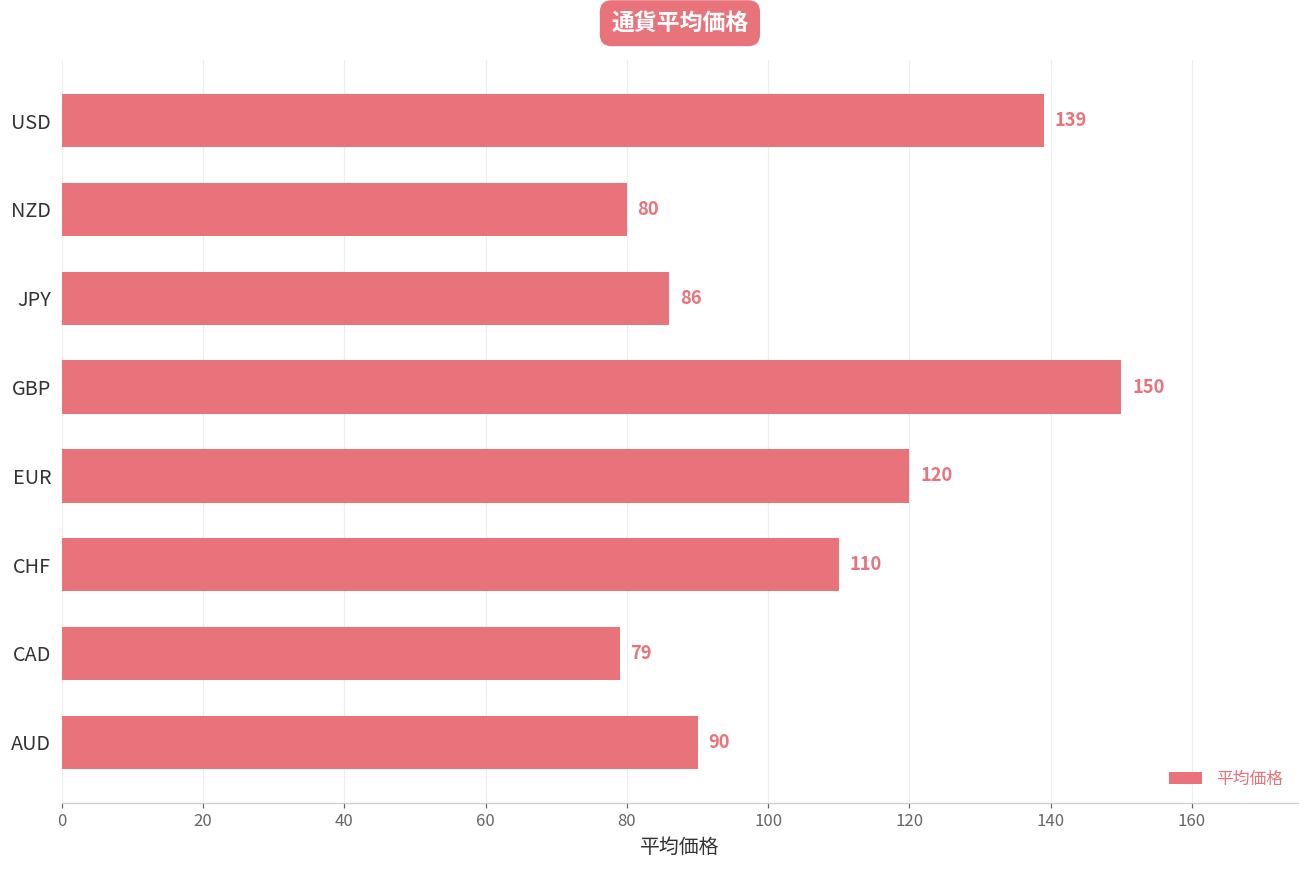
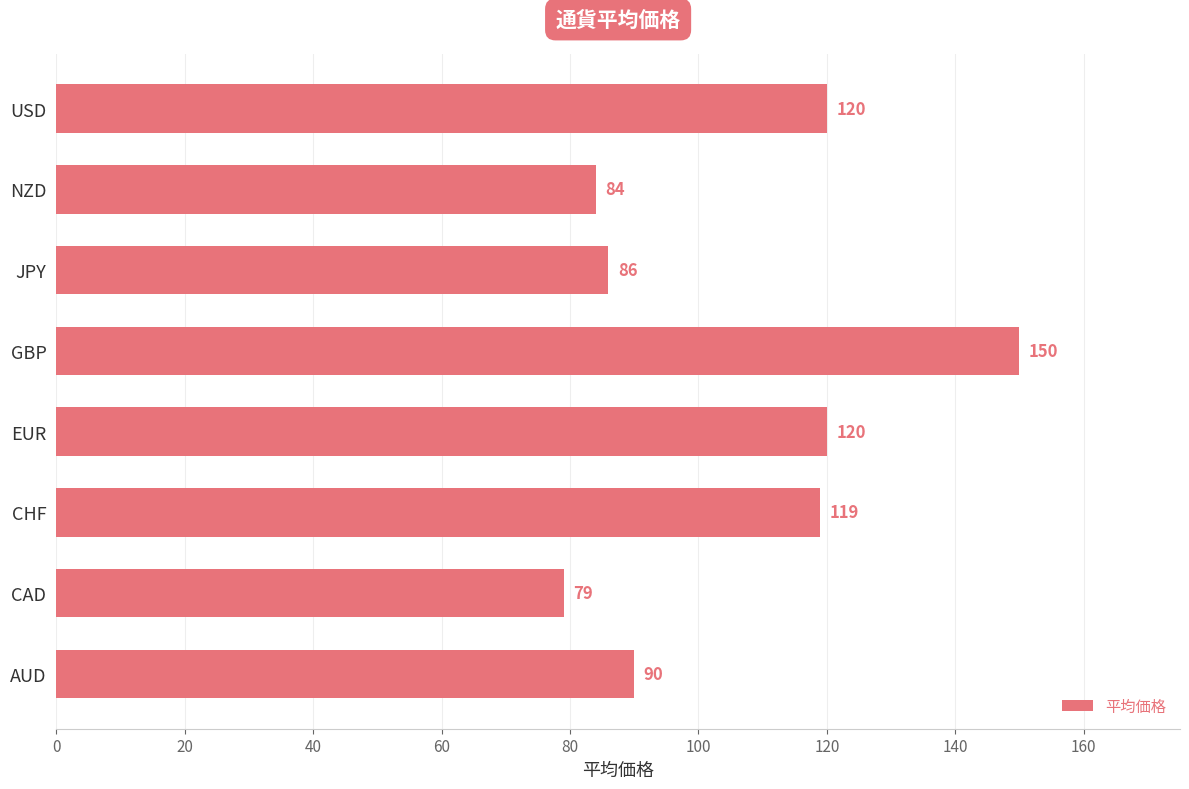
USD: 139 -> 120
NZD: 80 -> 84
CHF: 110 -> 119
